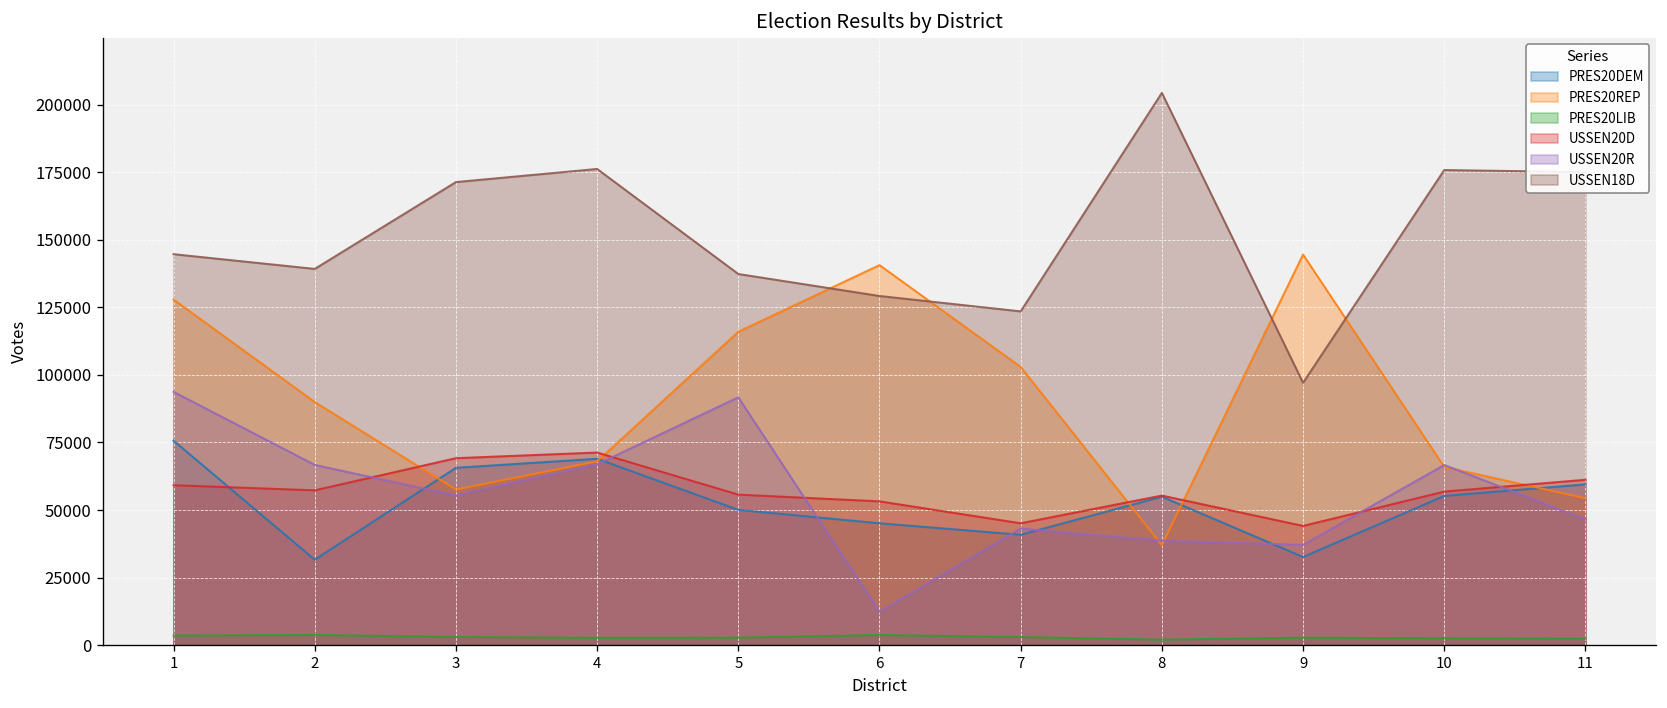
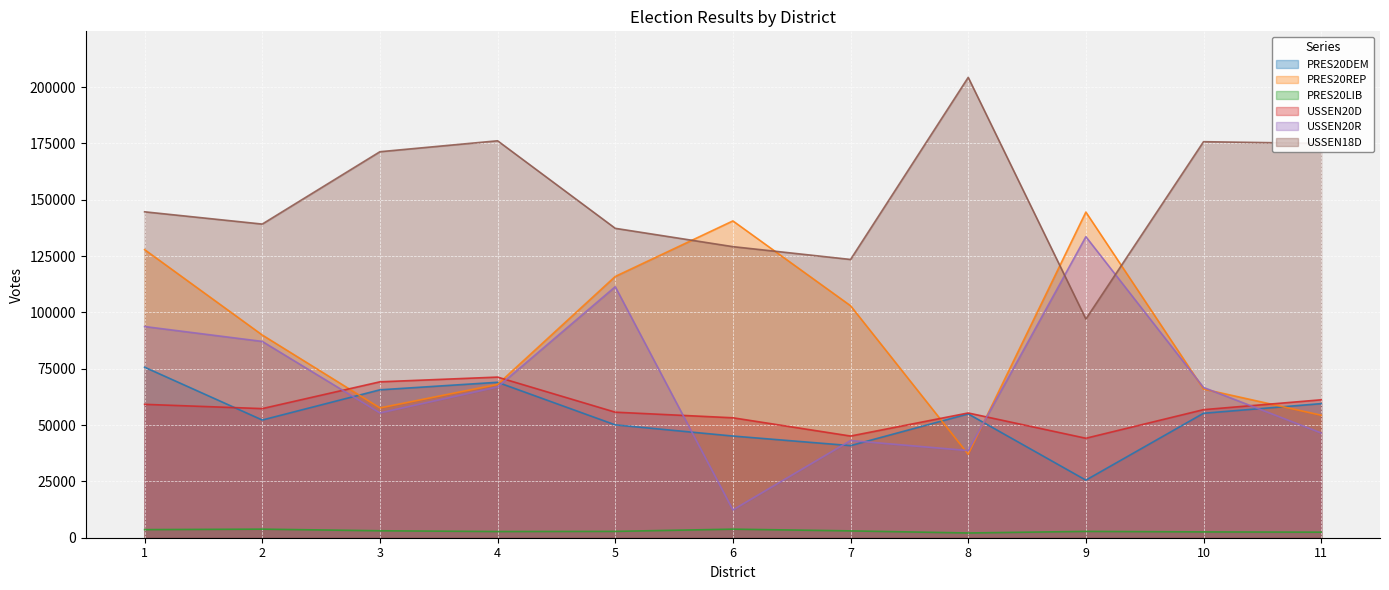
PRES20DEM, 2: 32000 -> 52000
USSEN20R, 2: 67000 -> 87000
USSEN20R, 5: 92000 -> 111000
PRES20DEM, 9: 33000 -> 26000
USSEN20R, 9: 37000 -> 134000
